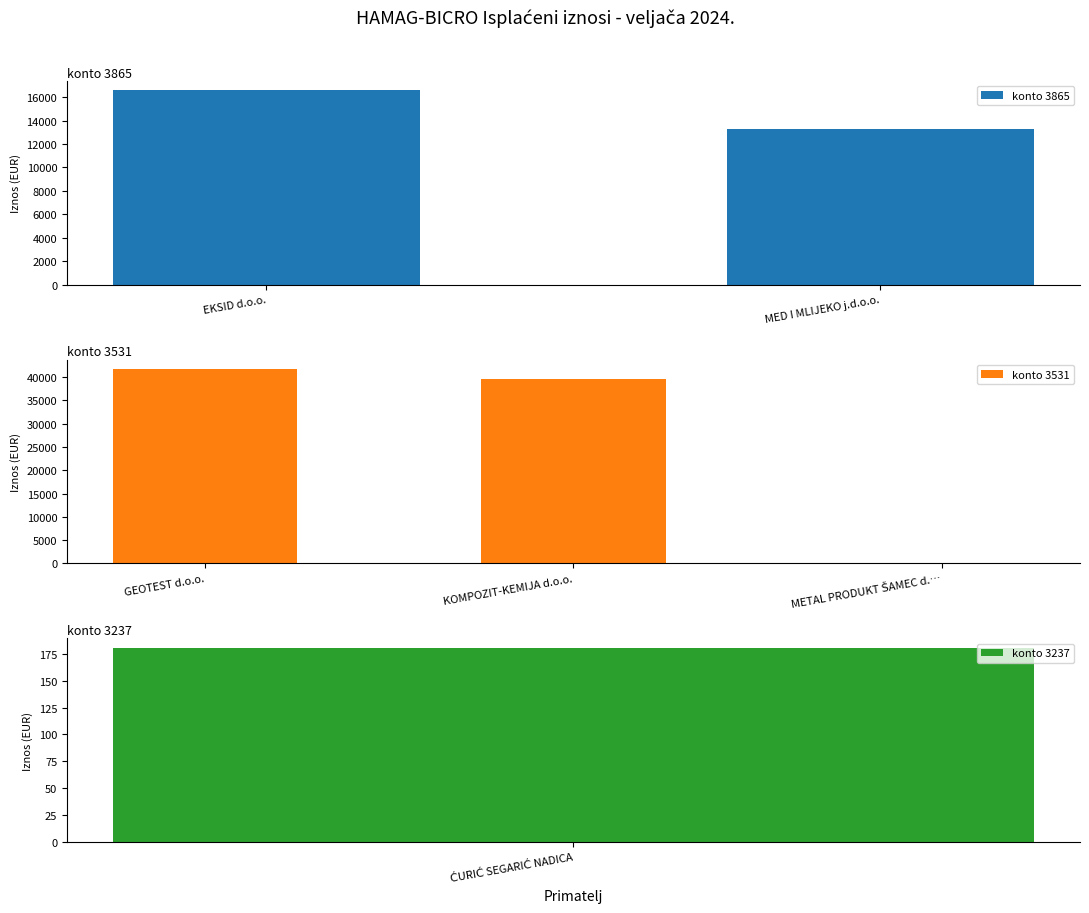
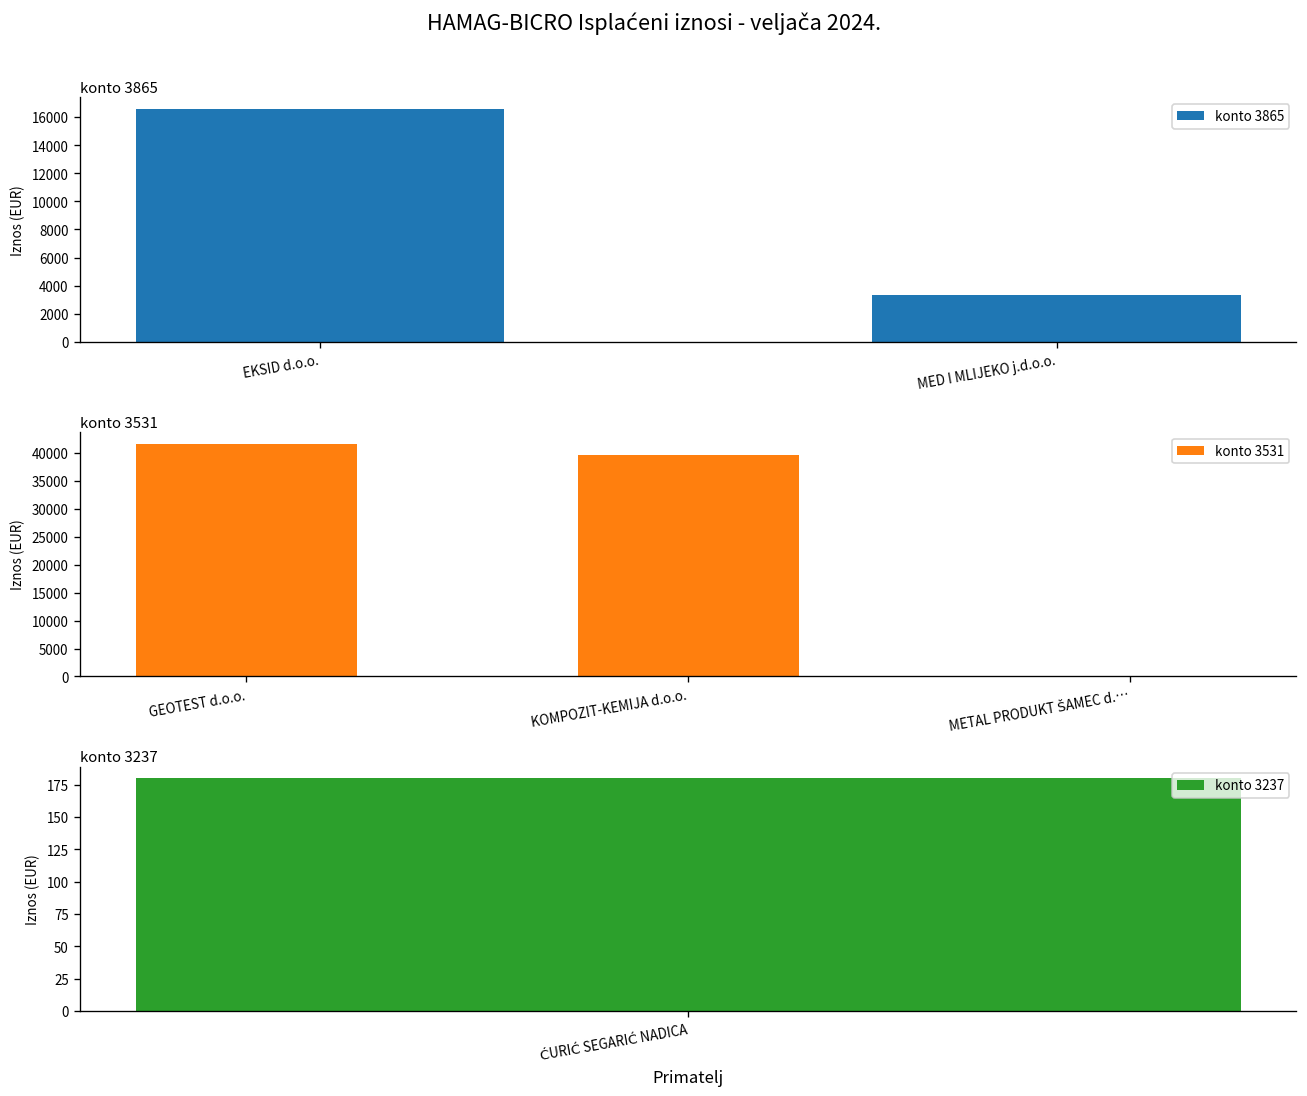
konto 3865, MED I MLIJEKO j.d.o.o.: 13300 -> 3300
